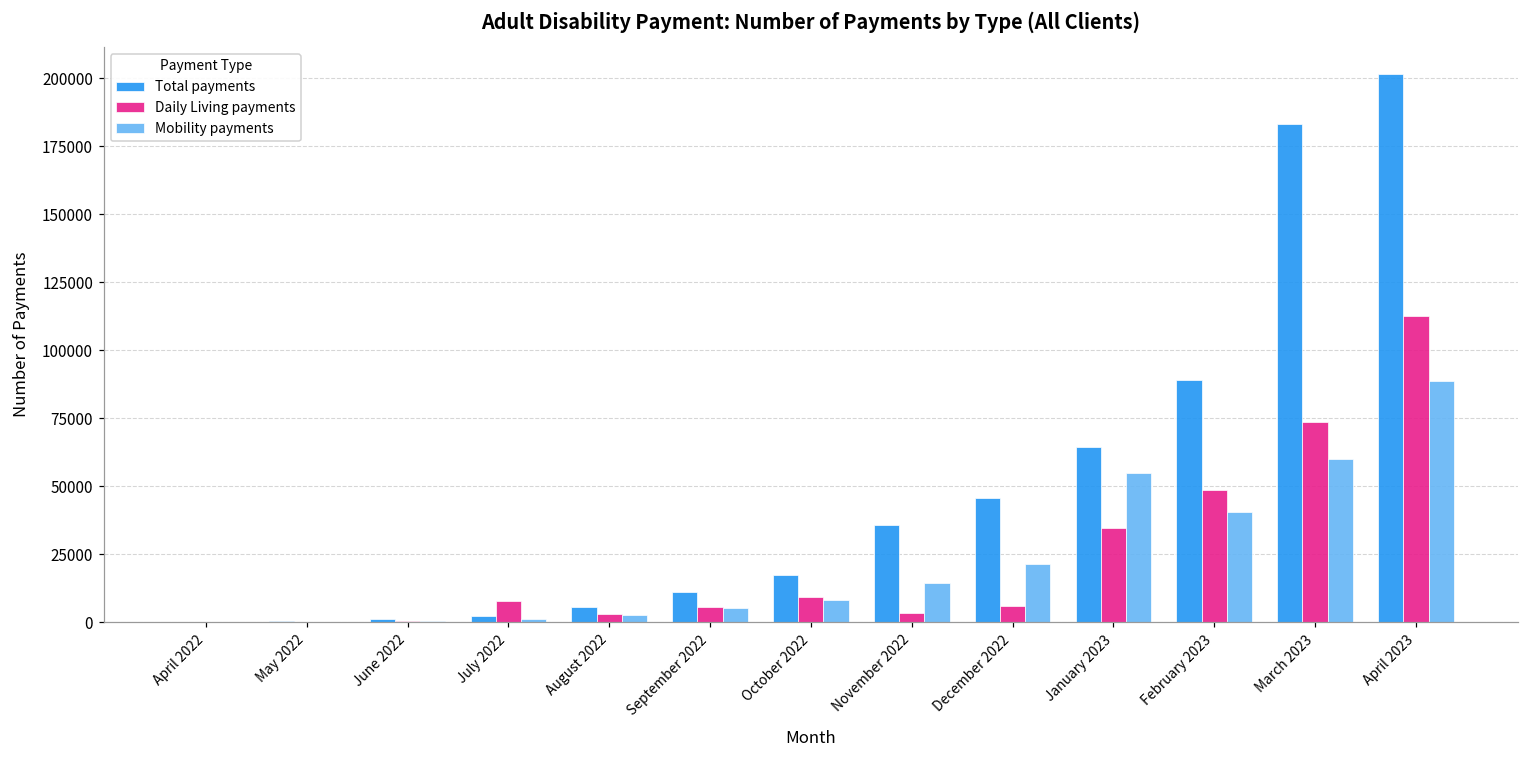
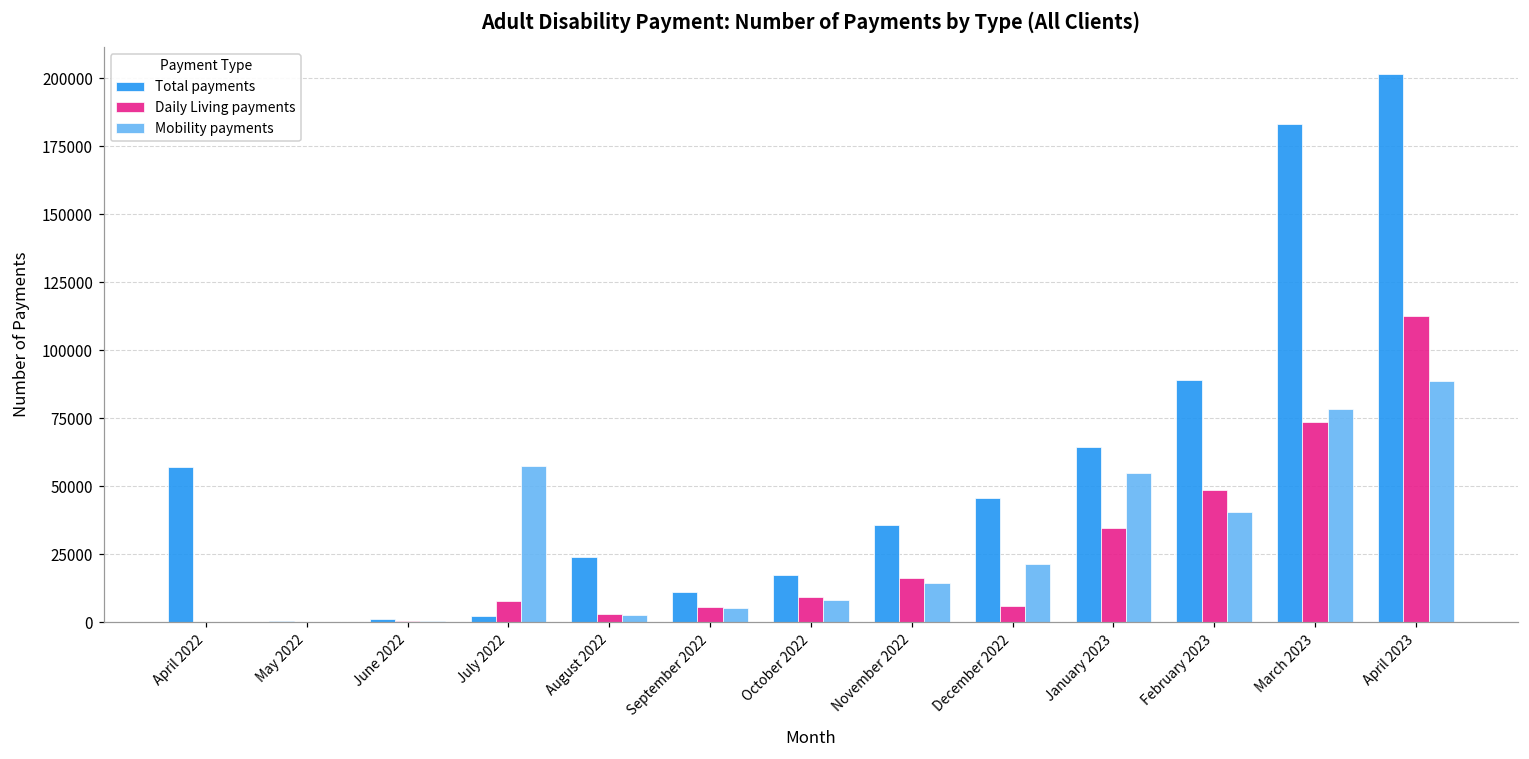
Total payments, April 2022: 0 -> 57000
Mobility payments, July 2022: 1000 -> 57000
Total payments, August 2022: 6000 -> 24000
Daily Living payments, November 2022: 3000 -> 16000
Mobility payments, March 2023: 60000 -> 79000
